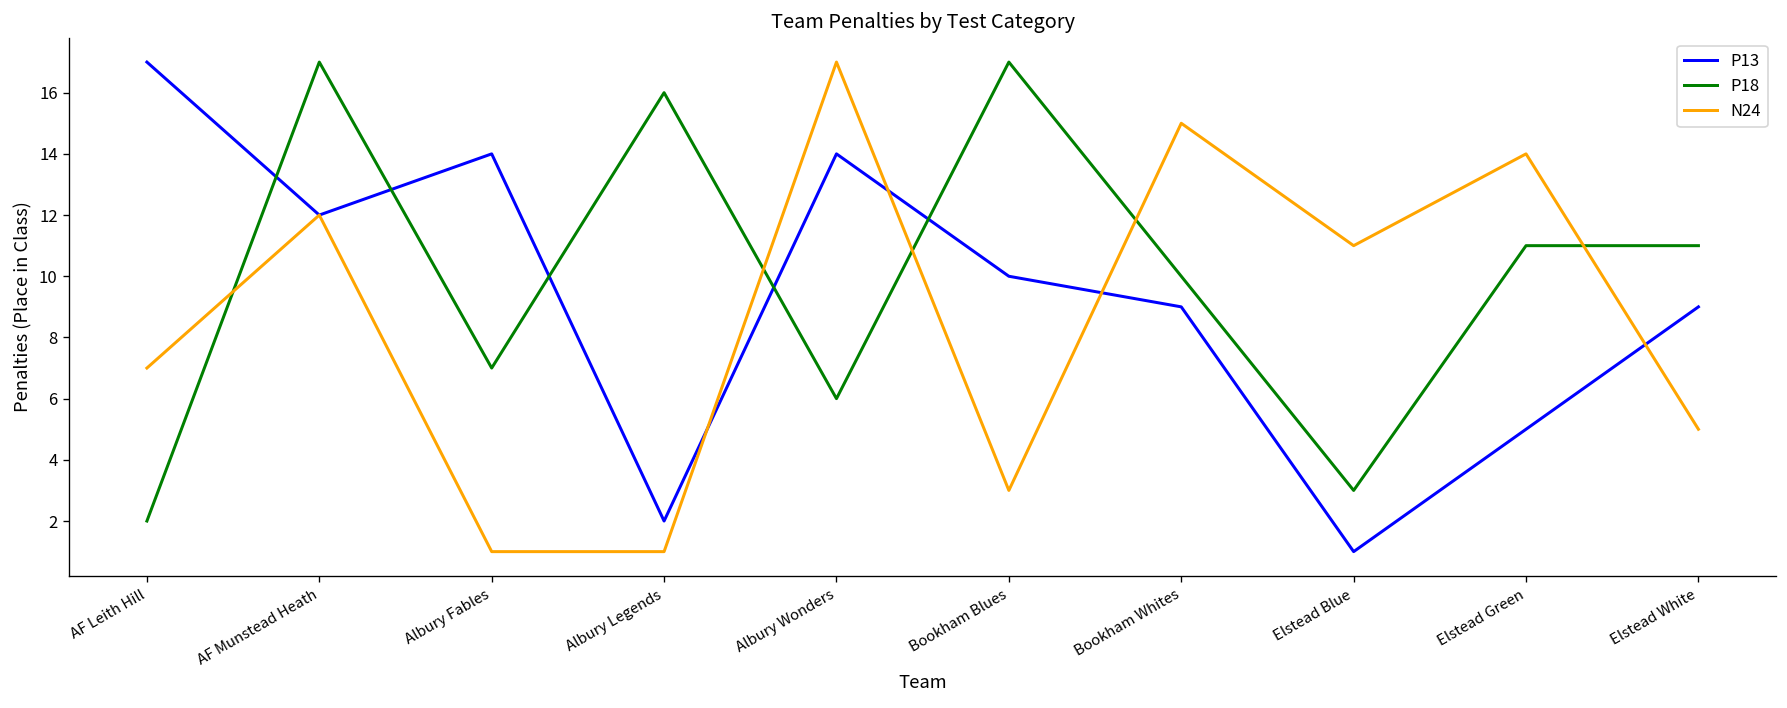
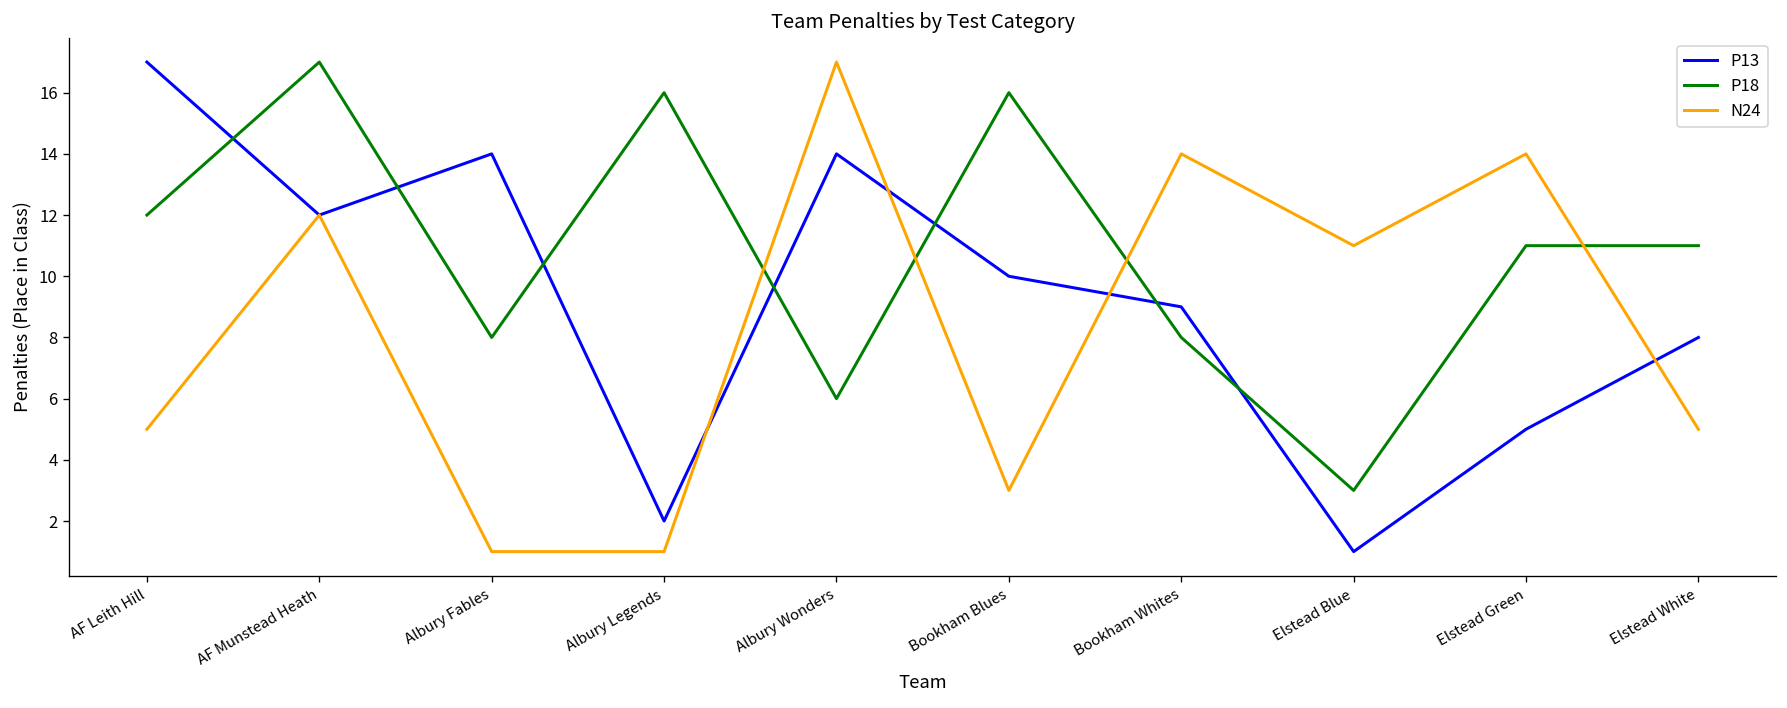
P18, AF Leith Hill: 2 -> 12
N24, AF Leith Hill: 7 -> 5
P18, Albury Fables: 7 -> 8
P18, Bookham Blues: 17 -> 16
P18, Bookham Whites: 10 -> 8
N24, Bookham Whites: 15 -> 14
P13, Elstead White: 9 -> 8
